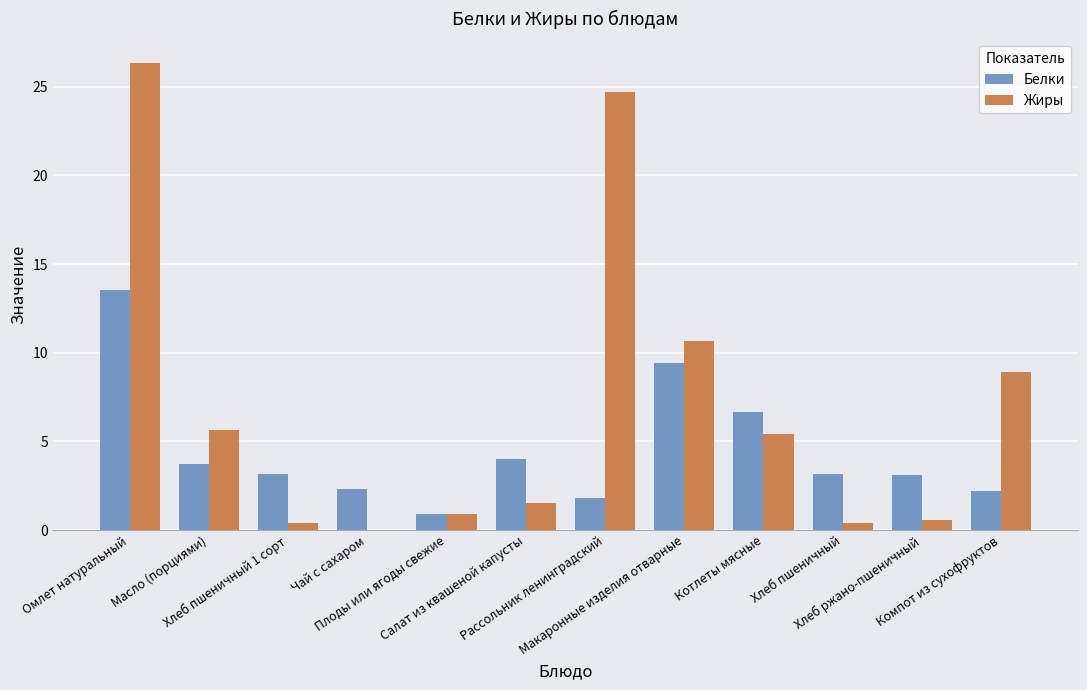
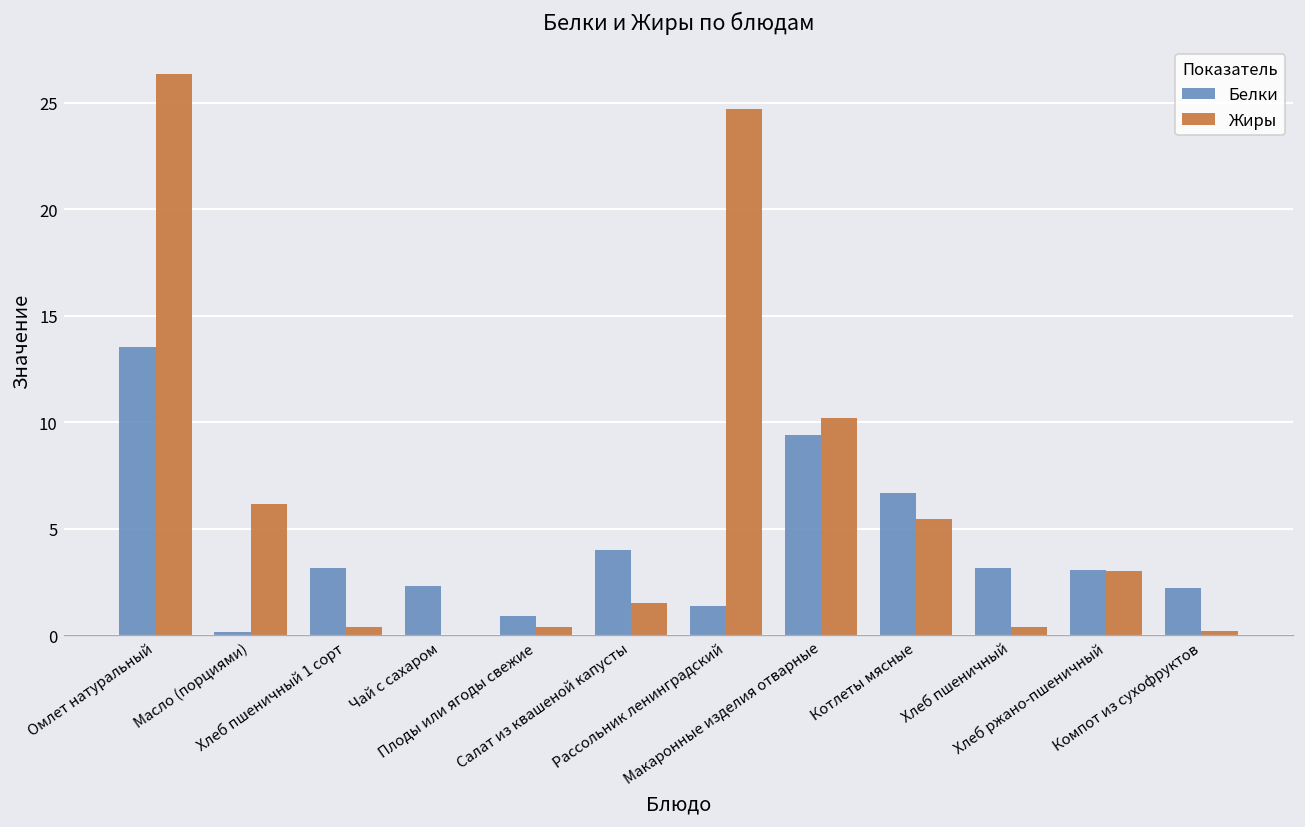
Белки, Масло (порциями): 3.7 -> 0.1
Жиры, Масло (порциями): 5.7 -> 6.2
Жиры, Плоды или ягоды свежие: 0.9 -> 0.4
Белки, Рассольник ленинградский: 1.8 -> 1.4
Жиры, Макаронные изделия отварные: 10.7 -> 10.2
Жиры, Хлеб ржано-пшеничный: 0.6 -> 3.0
Жиры, Компот из сухофруктов: 8.9 -> 0.2
